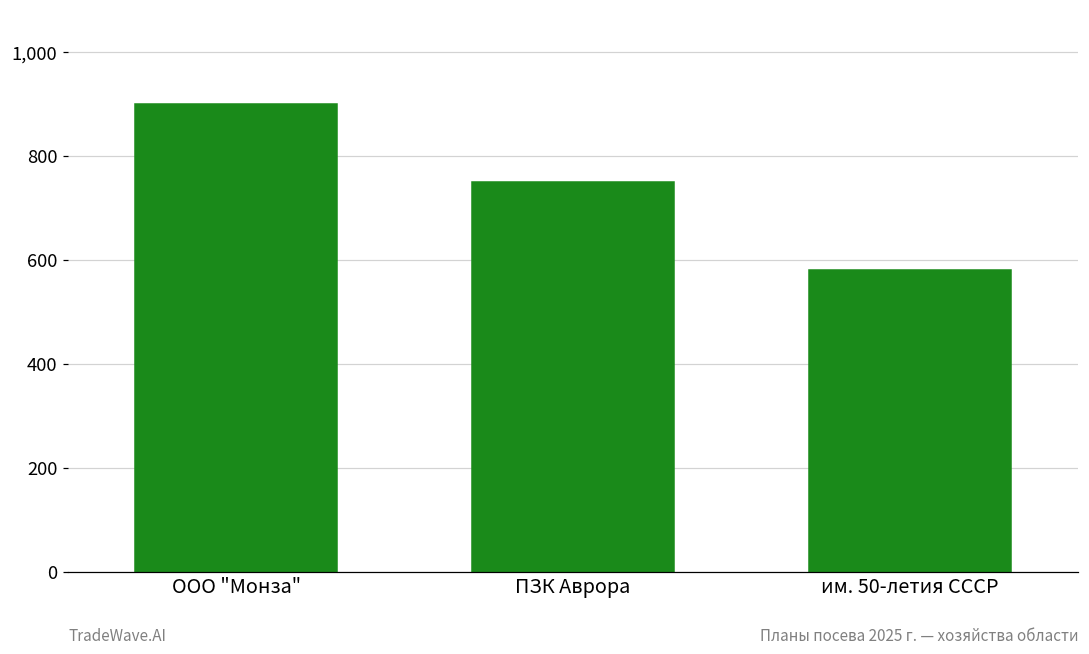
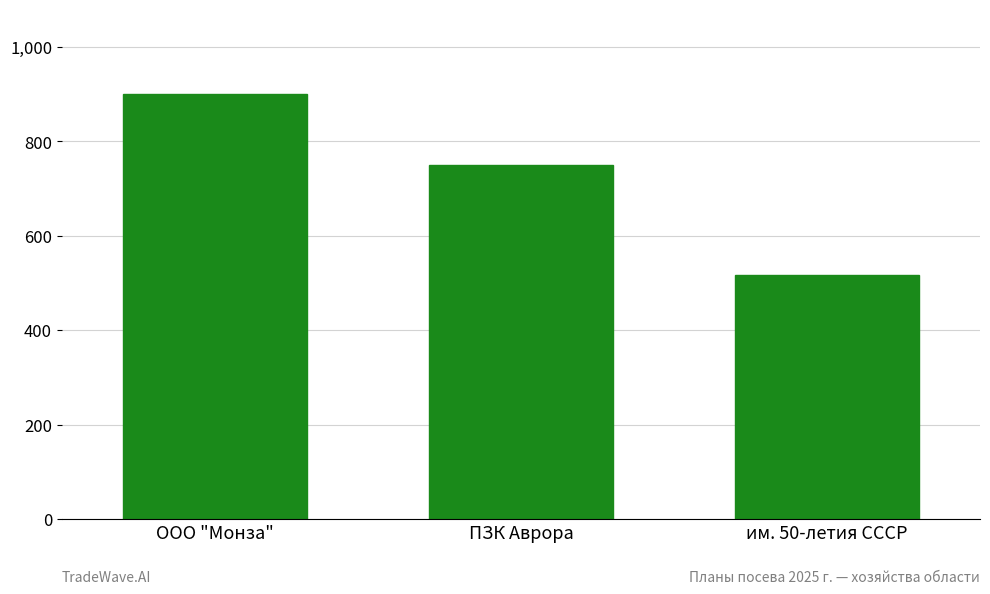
им. 50-летия СССР: 580 -> 520
